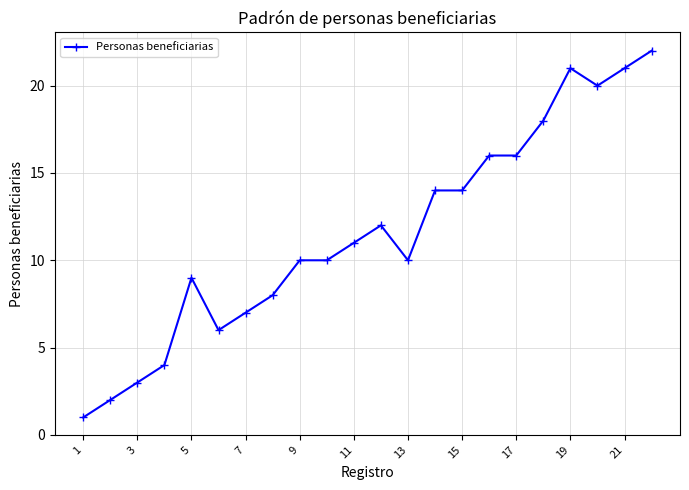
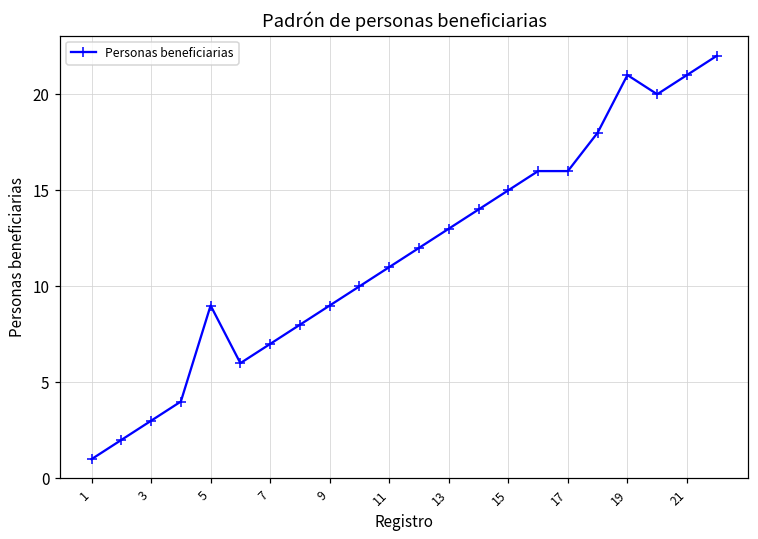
9: 10 -> 9
13: 10 -> 13
15: 14 -> 15
